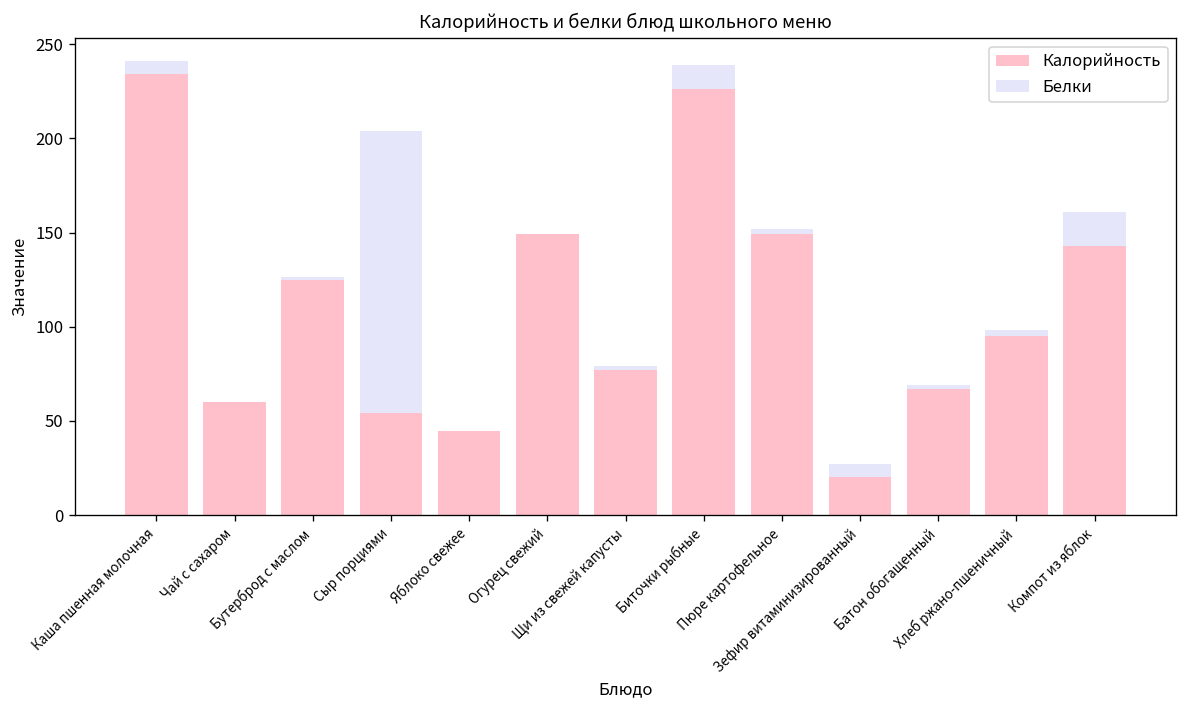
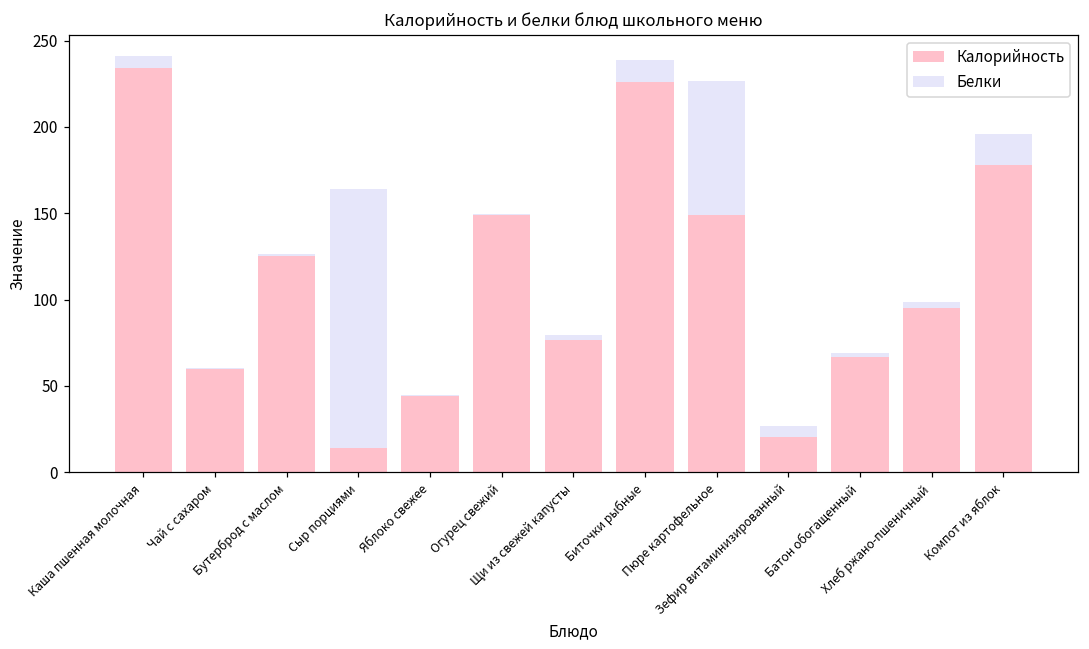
Калорийность, Сыр порциями: 54 -> 14
Белки, Пюре картофельное: 3 -> 78
Калорийность, Компот из яблок: 143 -> 178
